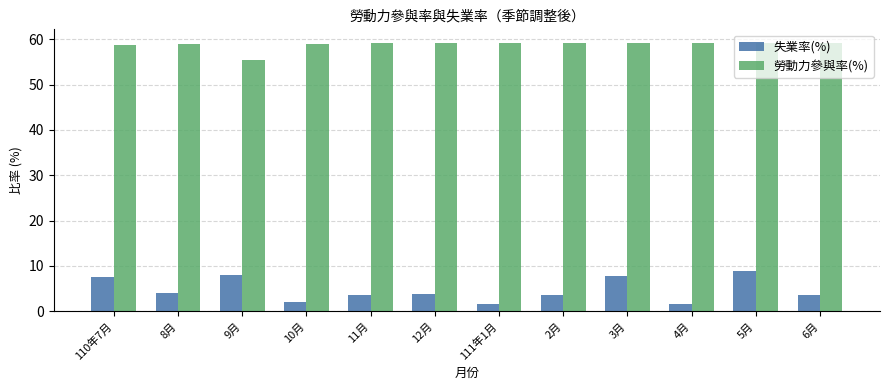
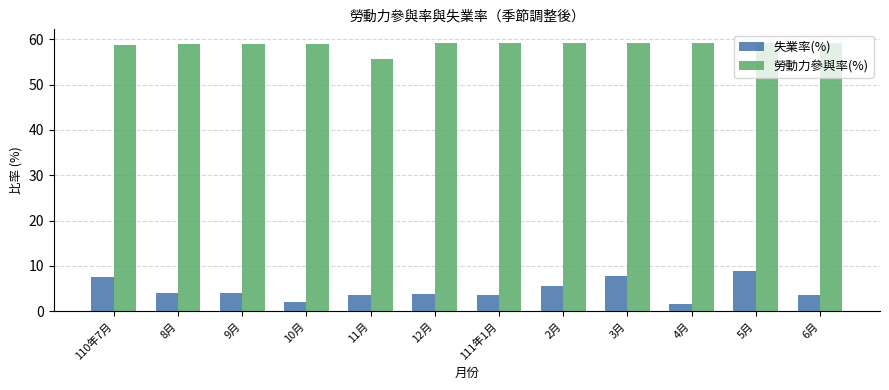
失業率(%), 9月: 8 -> 4
勞動力參與率(%), 9月: 55 -> 59
勞動力參與率(%), 11月: 59 -> 56
失業率(%), 111年1月: 2 -> 4
失業率(%), 2月: 4 -> 6
